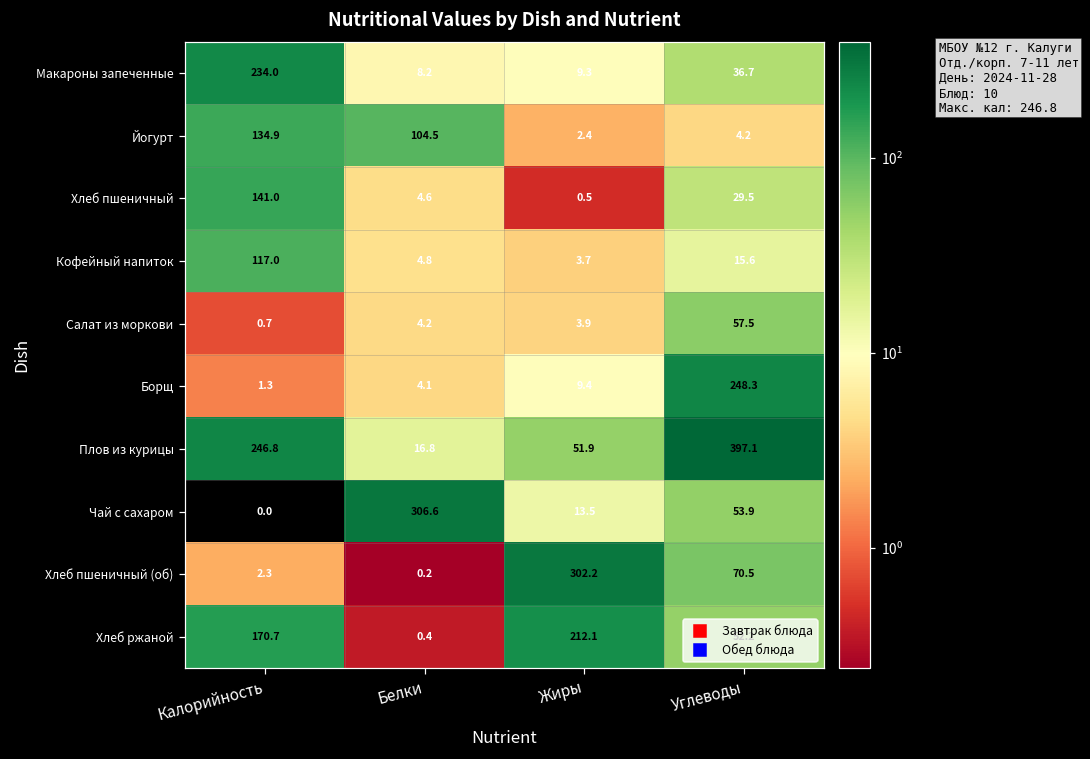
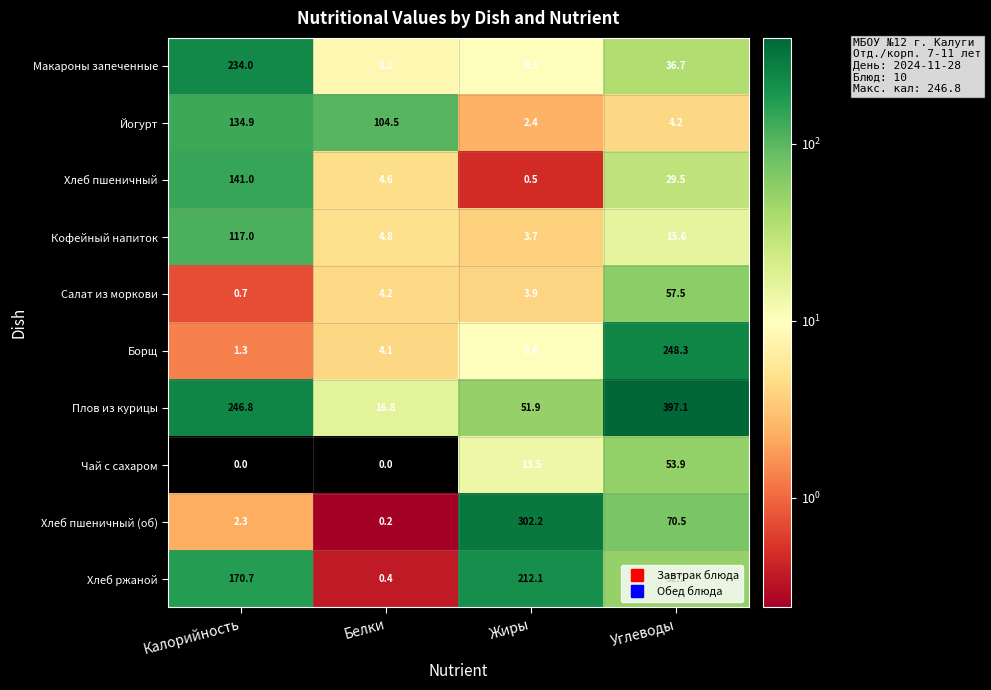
Чай с сахаром, Белки: 306.6 -> 0.0
